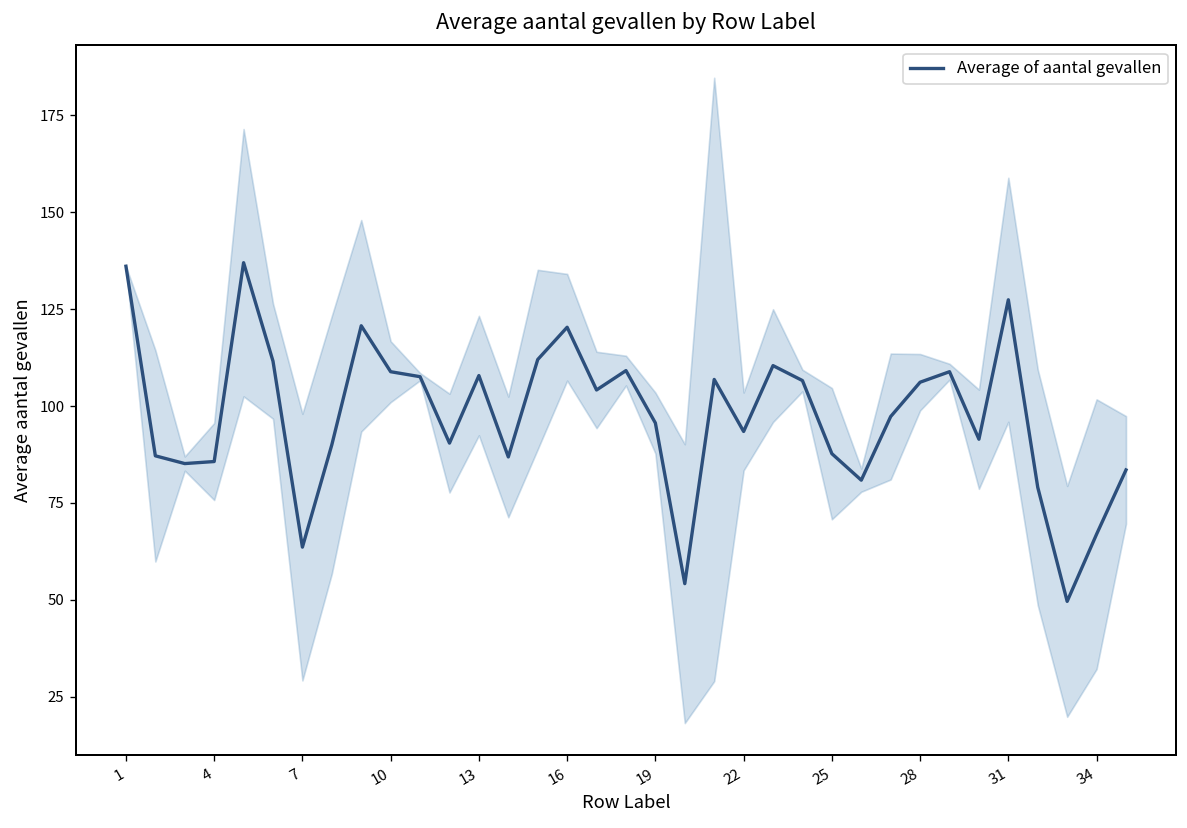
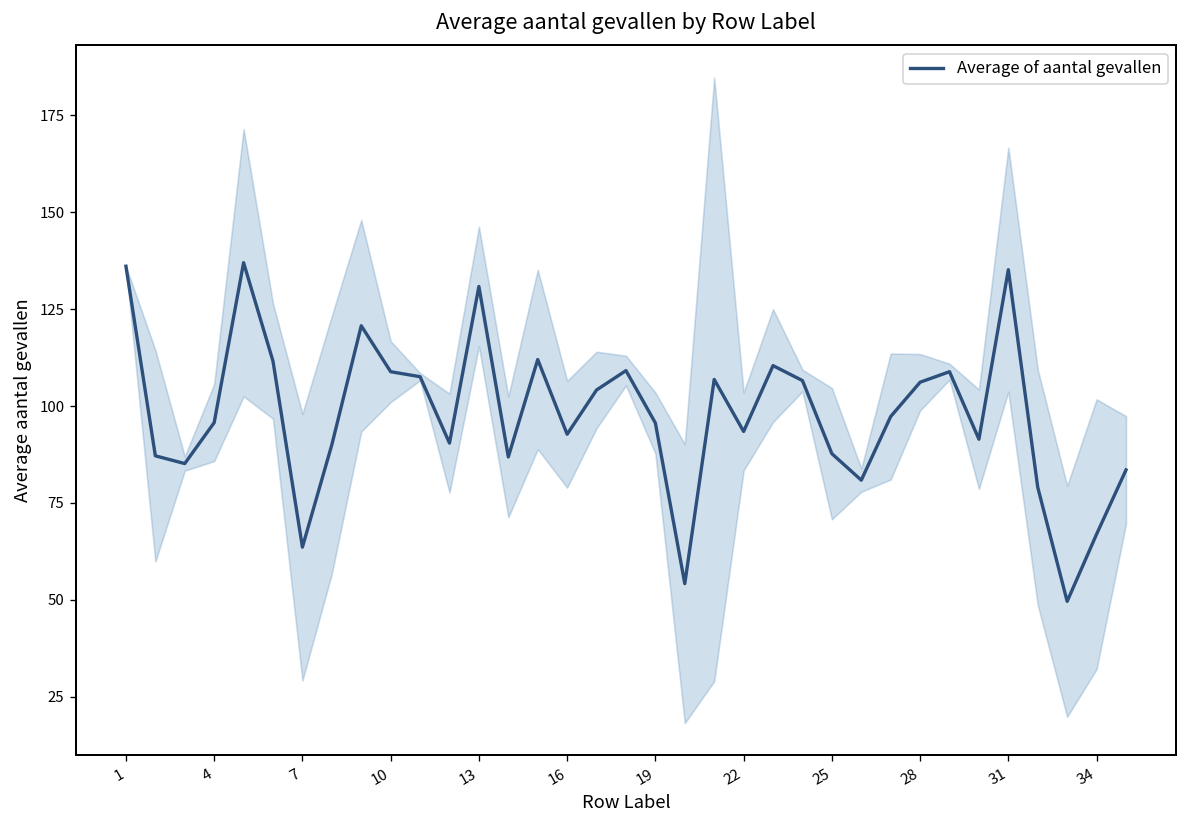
Average of aantal gevallen, 4: 86 -> 96
Average of aantal gevallen, 13: 108 -> 131
Average of aantal gevallen, 16: 120 -> 93
Average of aantal gevallen, 31: 127 -> 135
